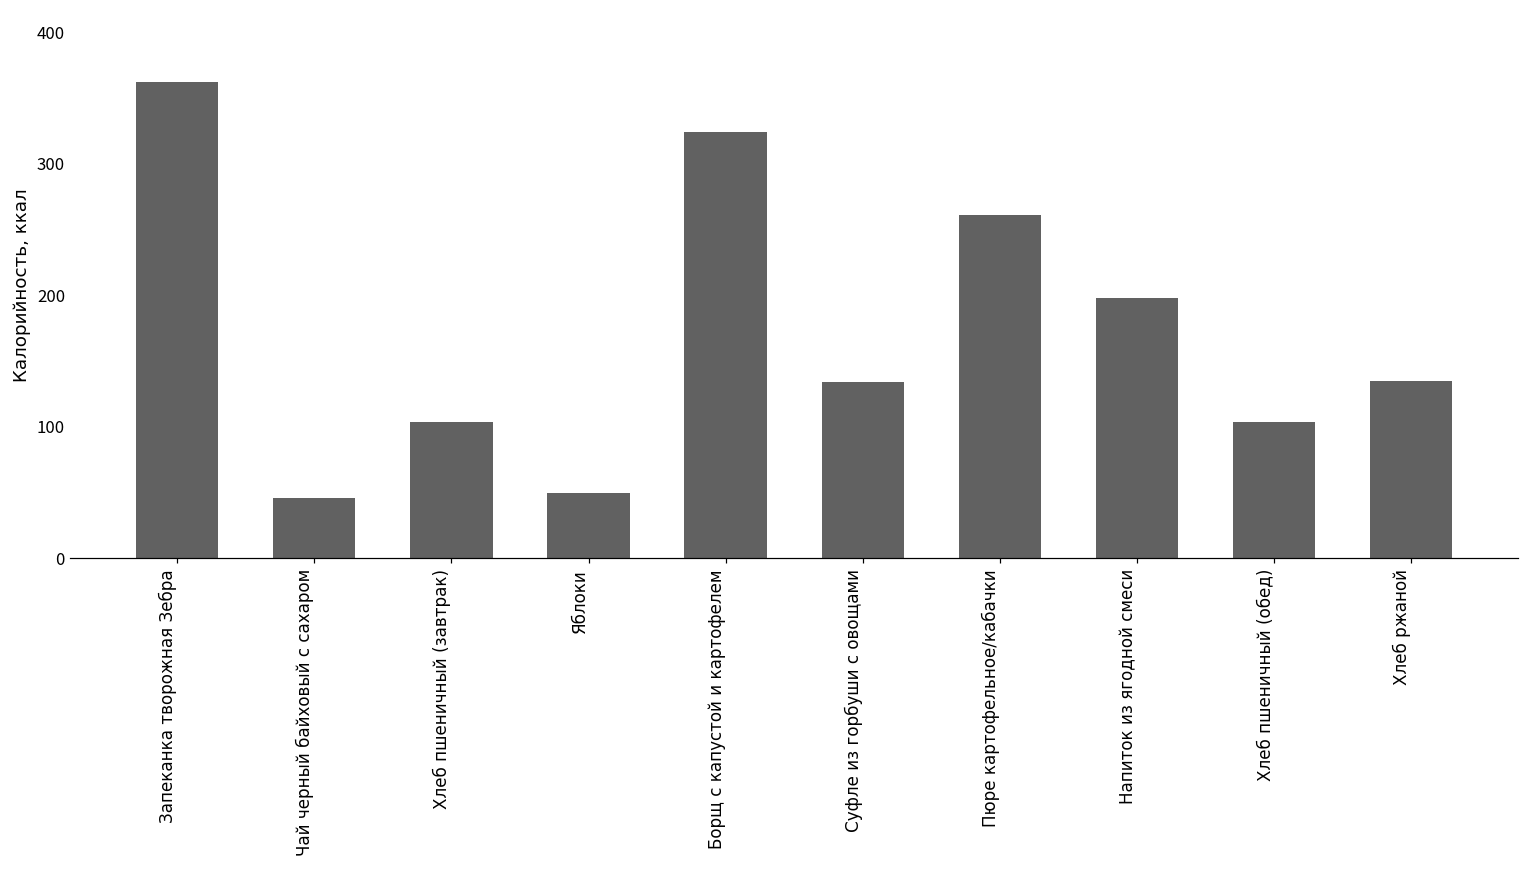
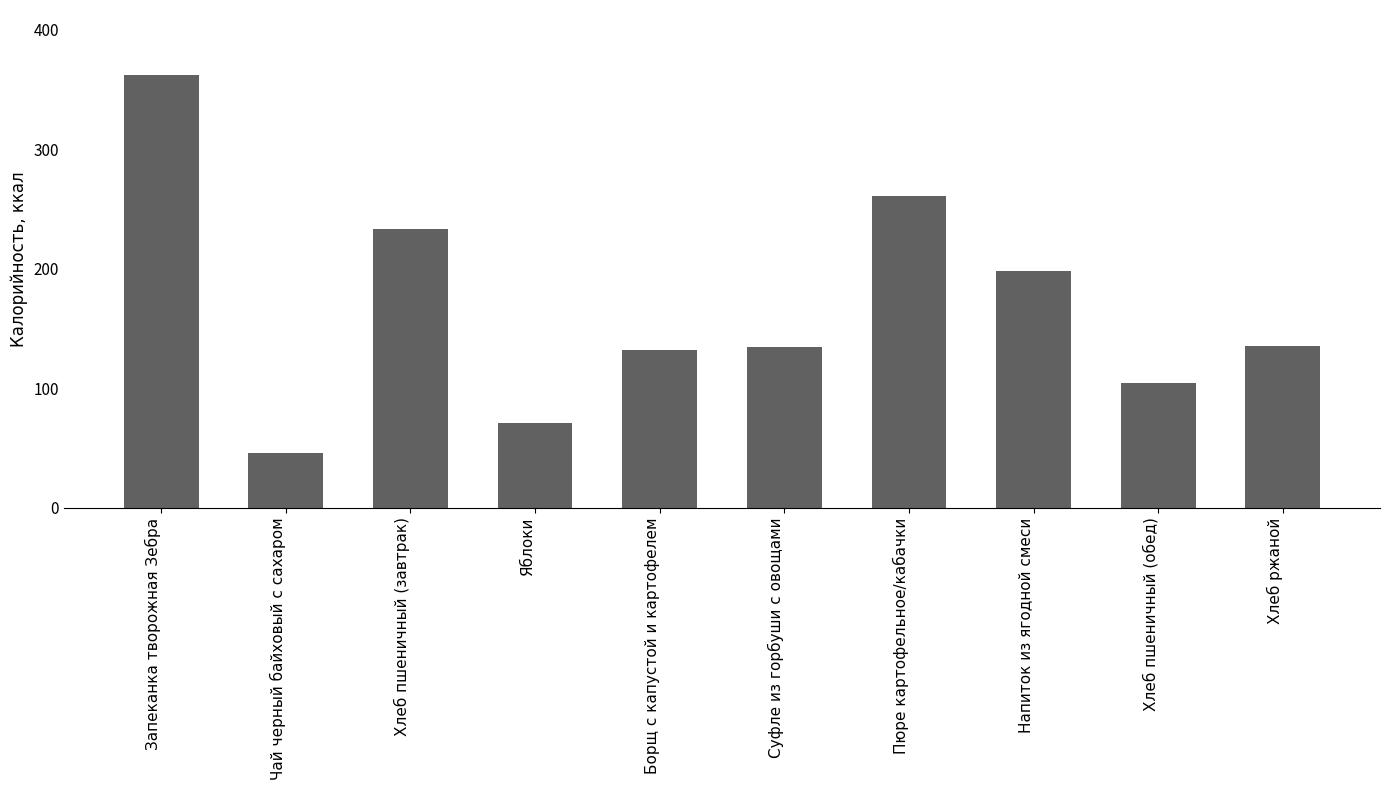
Хлеб пшеничный (завтрак): 104 -> 233
Яблоки: 50 -> 71
Борщ с капустой и картофелем: 324 -> 132
